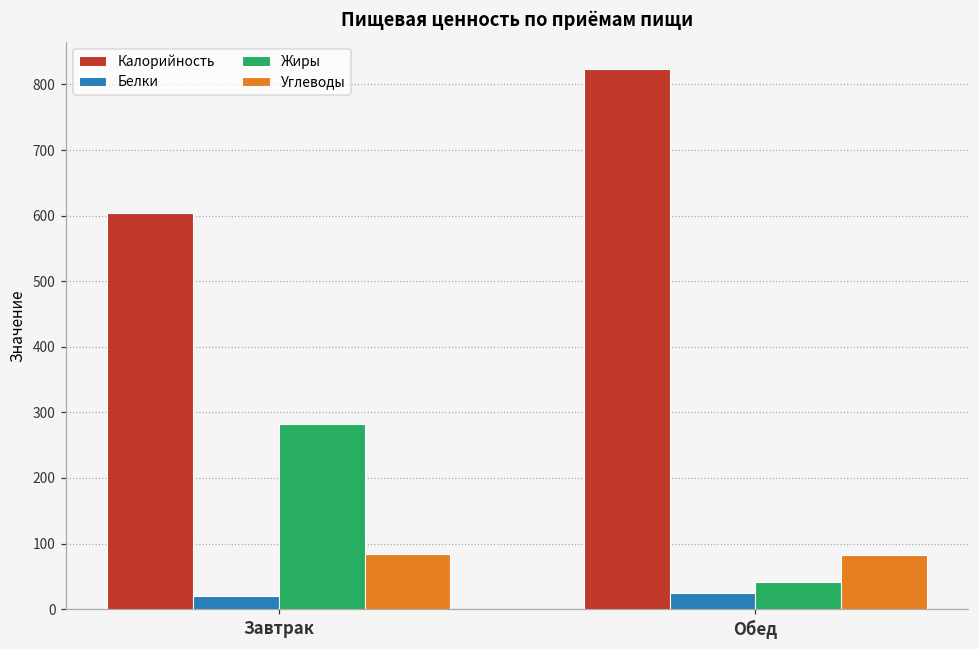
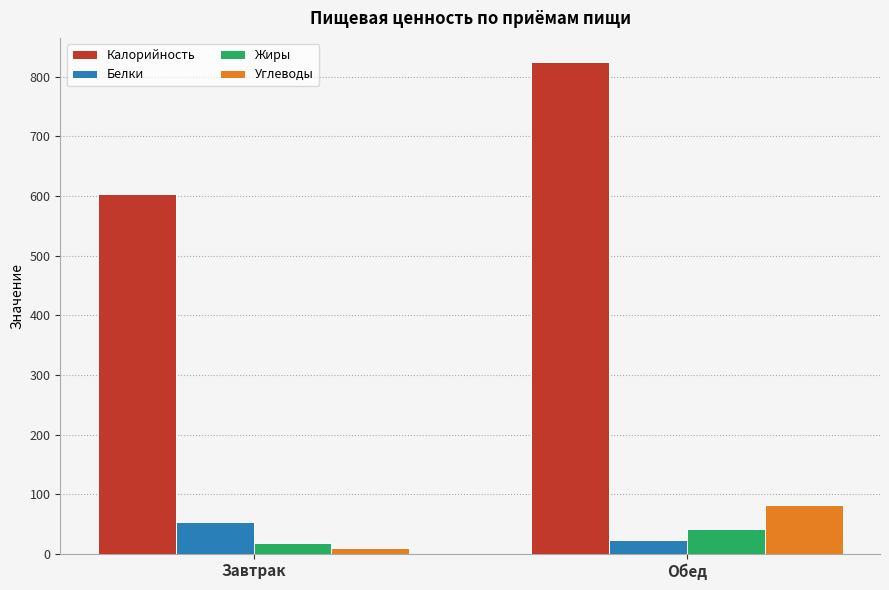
Белки, Завтрак: 20 -> 50
Жиры, Завтрак: 280 -> 20
Углеводы, Завтрак: 80 -> 10
